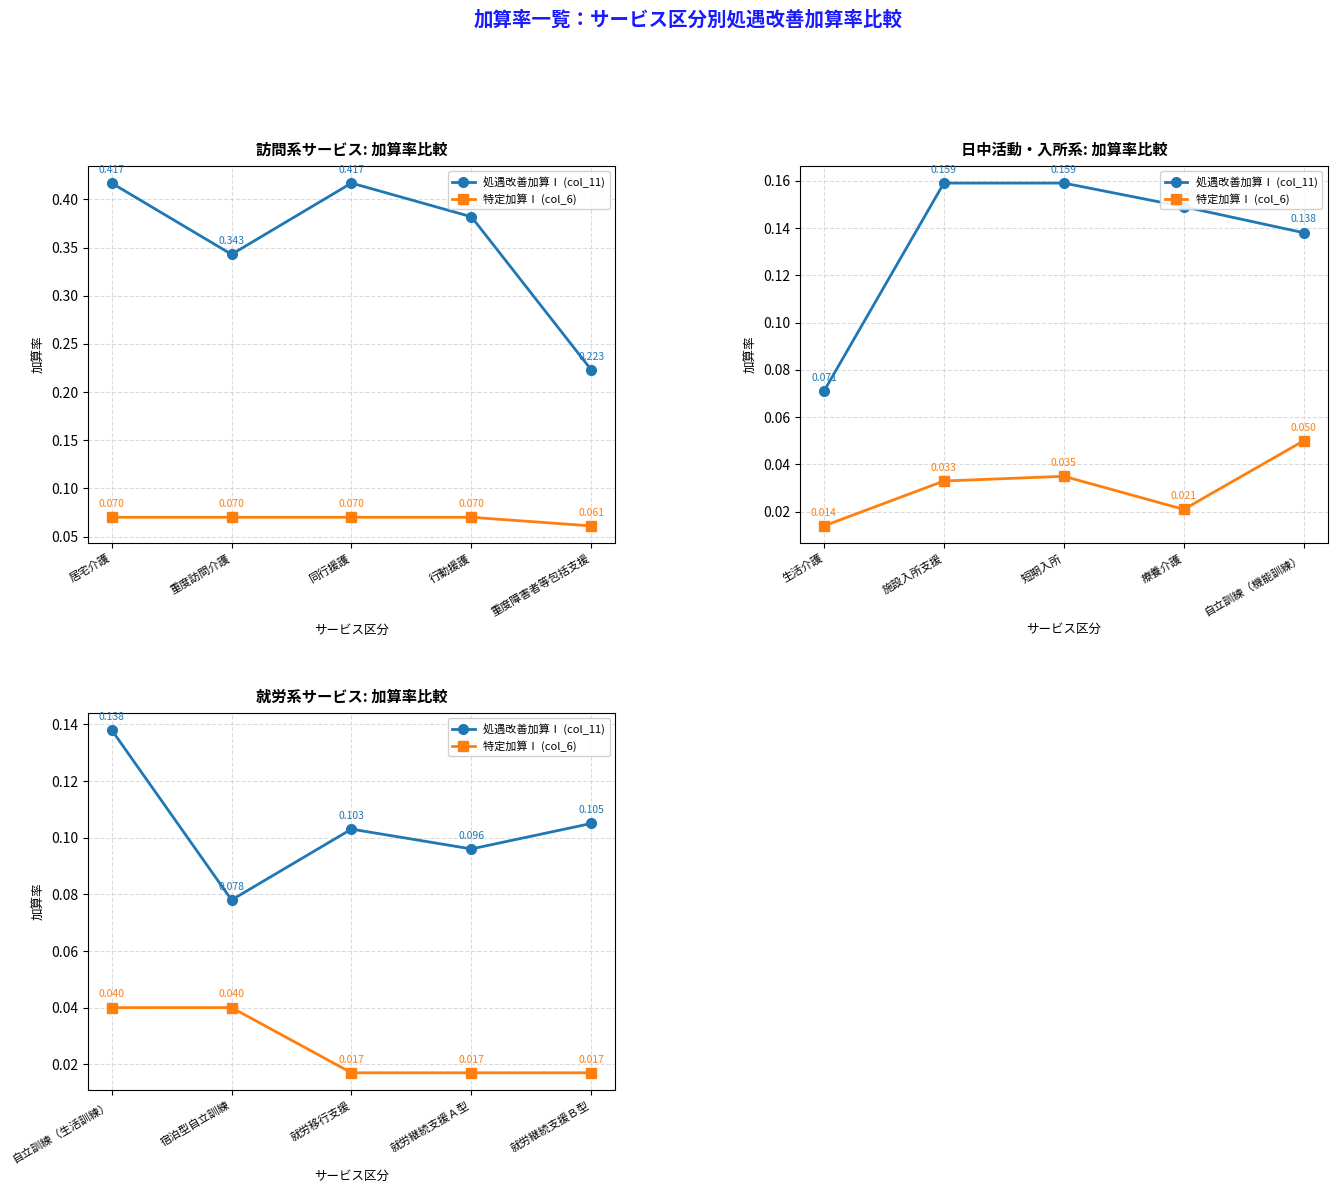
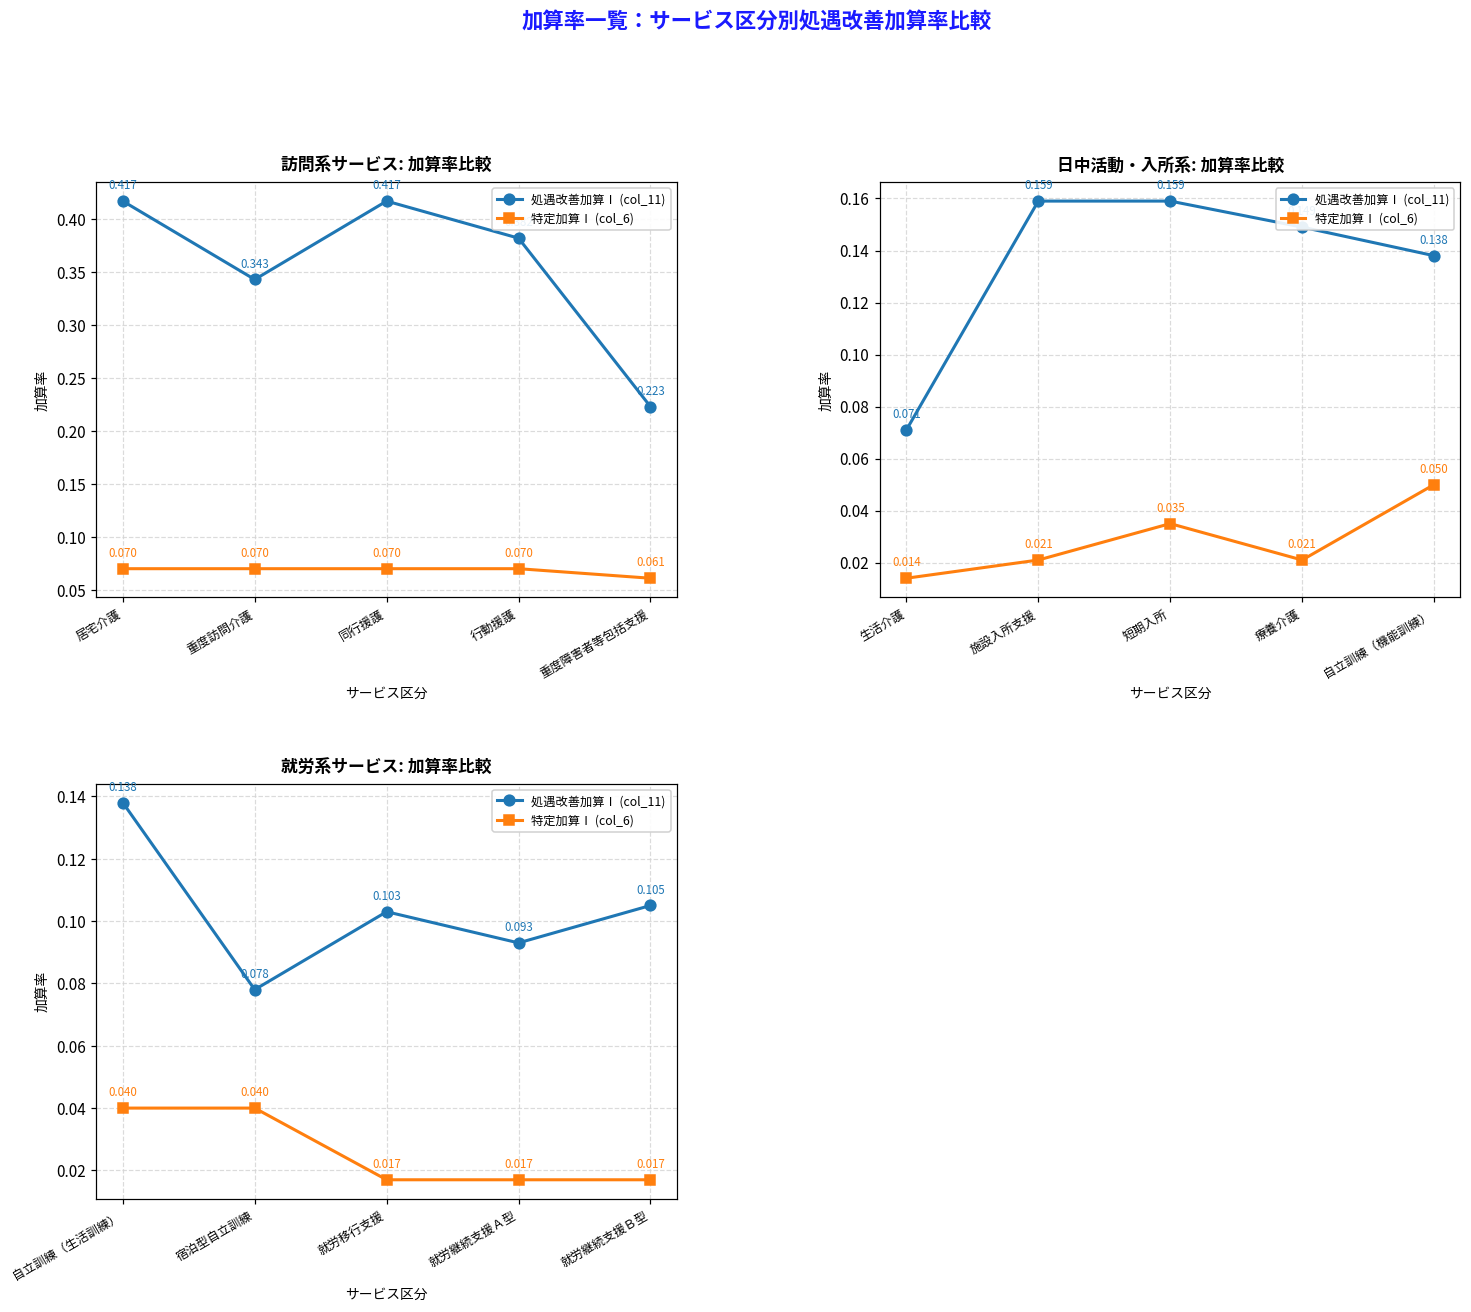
日中活動・入所系: 加算率比較, 特定加算Ⅰ (col_6), 施設入所支援: 0.033 -> 0.021
就労系サービス: 加算率比較, 処遇改善加算Ⅰ (col_11), 就労継続支援Ａ型: 0.096 -> 0.093
